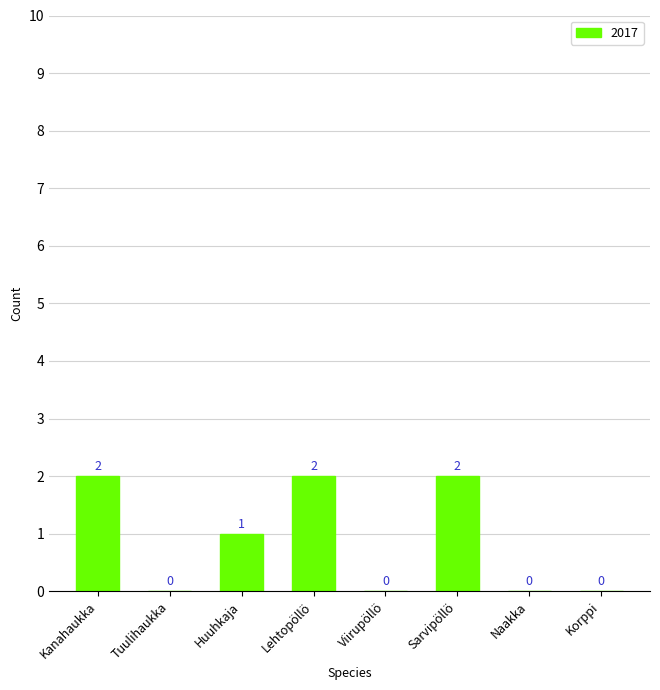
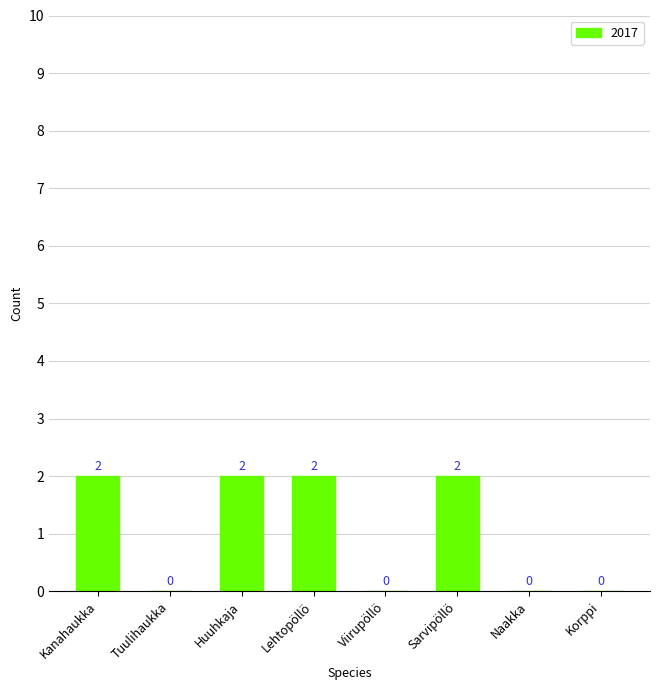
Huuhkaja: 1 -> 2
